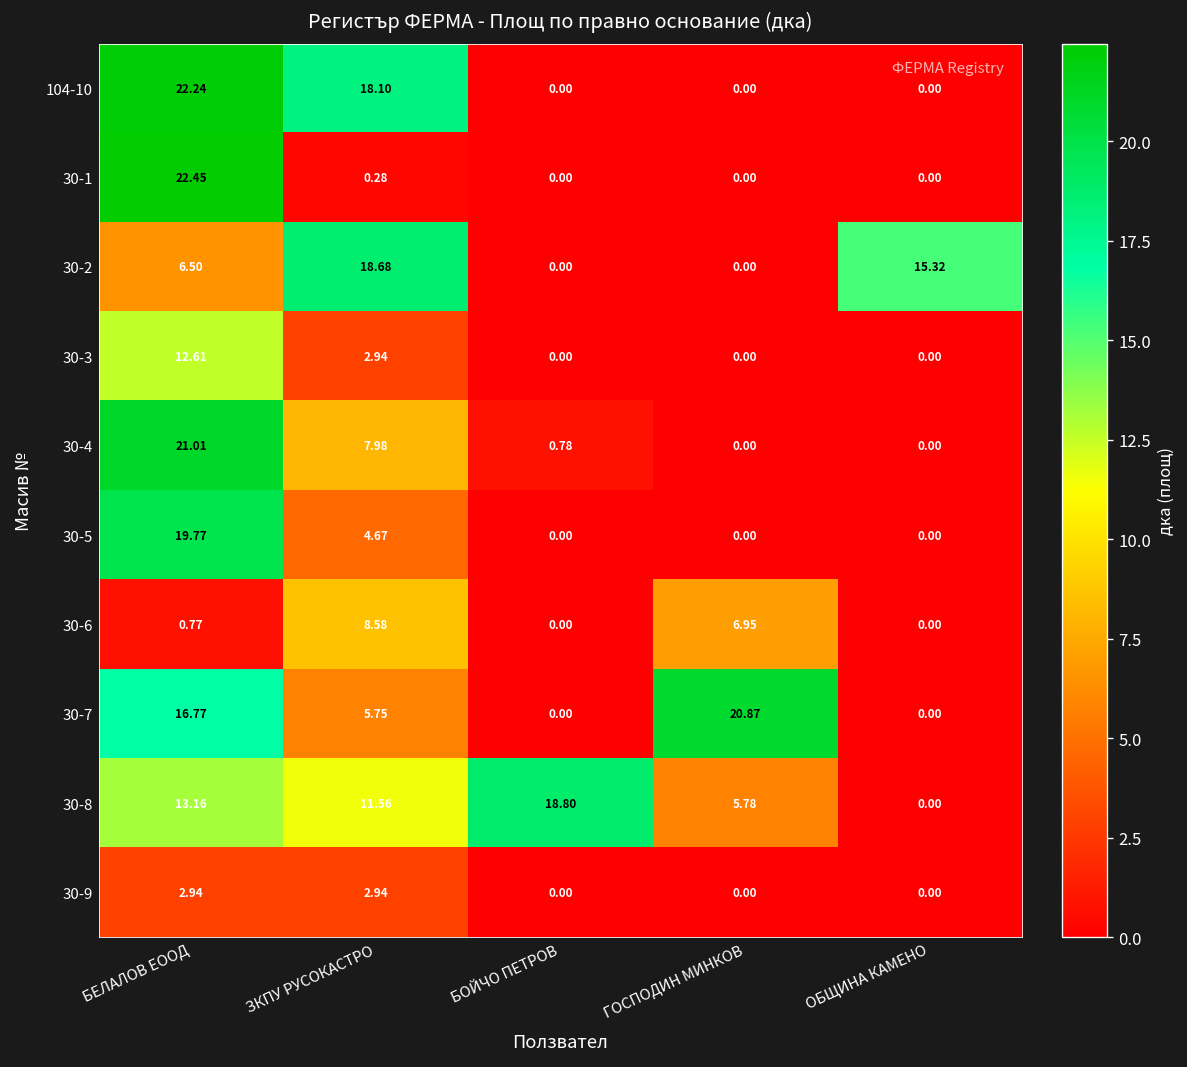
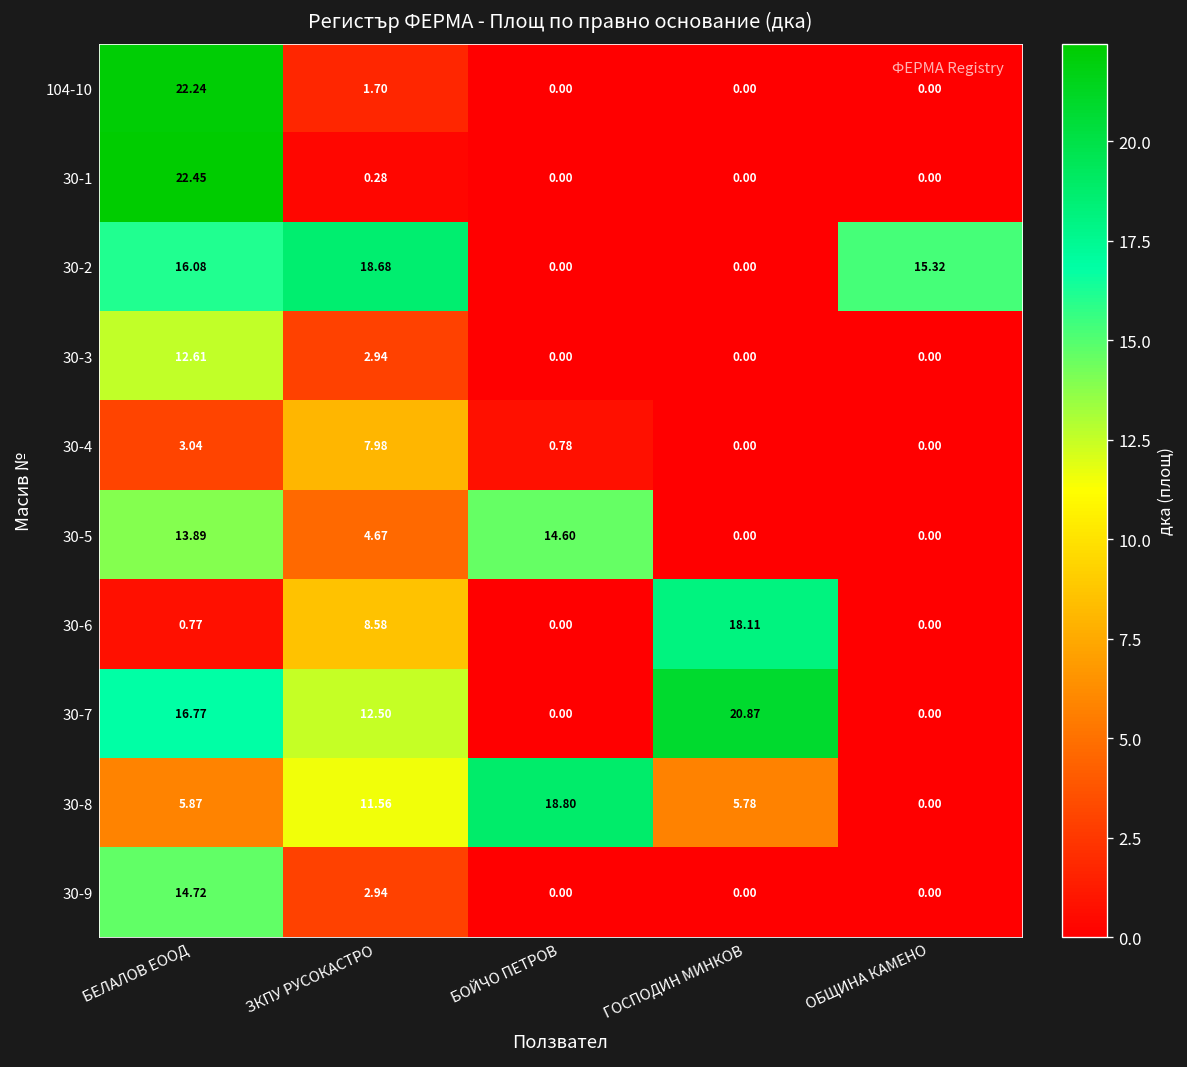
104-10, ЗКПУ РУСОКАСТРО: 18.10 -> 1.70
30-2, БЕЛАЛОВ ЕООД: 6.50 -> 16.08
30-4, БЕЛАЛОВ ЕООД: 21.01 -> 3.04
30-5, БЕЛАЛОВ ЕООД: 19.77 -> 13.89
30-5, БОЙЧО ПЕТРОВ: 0.00 -> 14.60
30-6, ГОСПОДИН МИНКОВ: 6.95 -> 18.11
30-7, ЗКПУ РУСОКАСТРО: 5.75 -> 12.50
30-8, БЕЛАЛОВ ЕООД: 13.16 -> 5.87
30-9, БЕЛАЛОВ ЕООД: 2.94 -> 14.72
